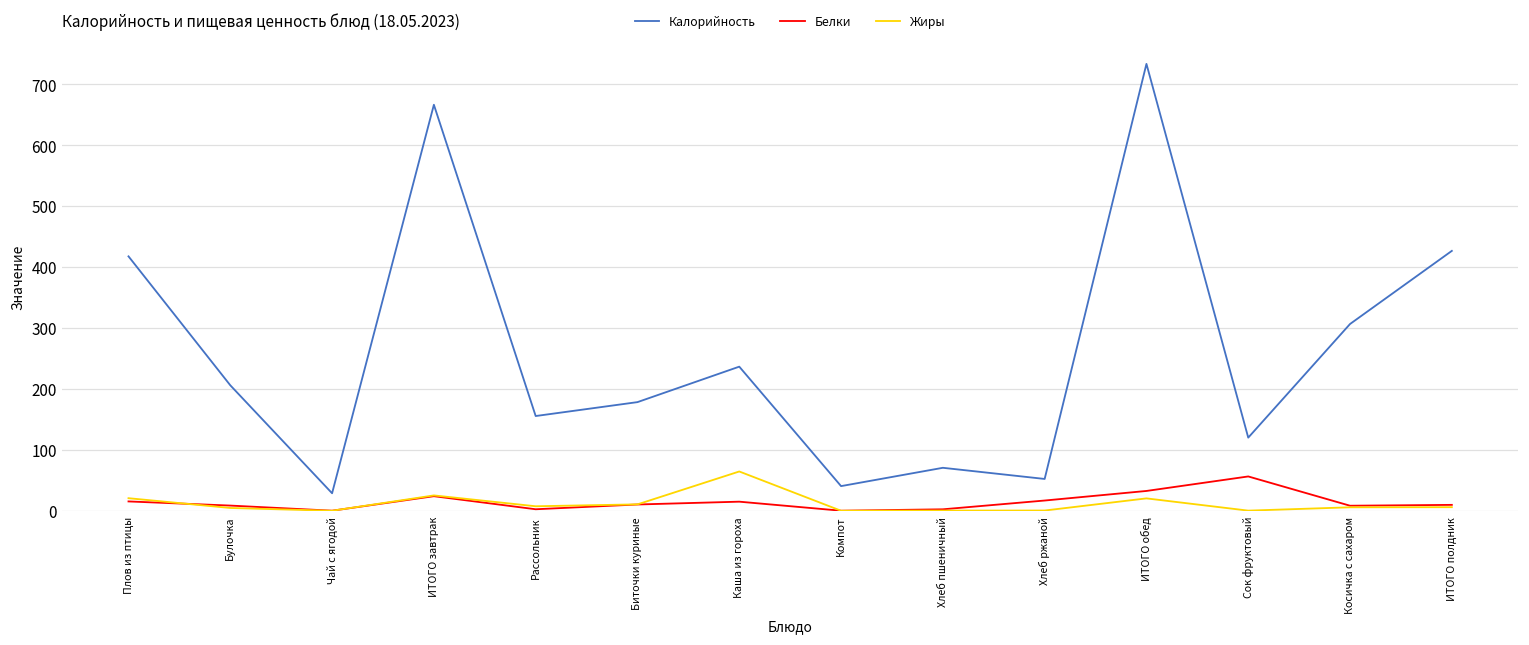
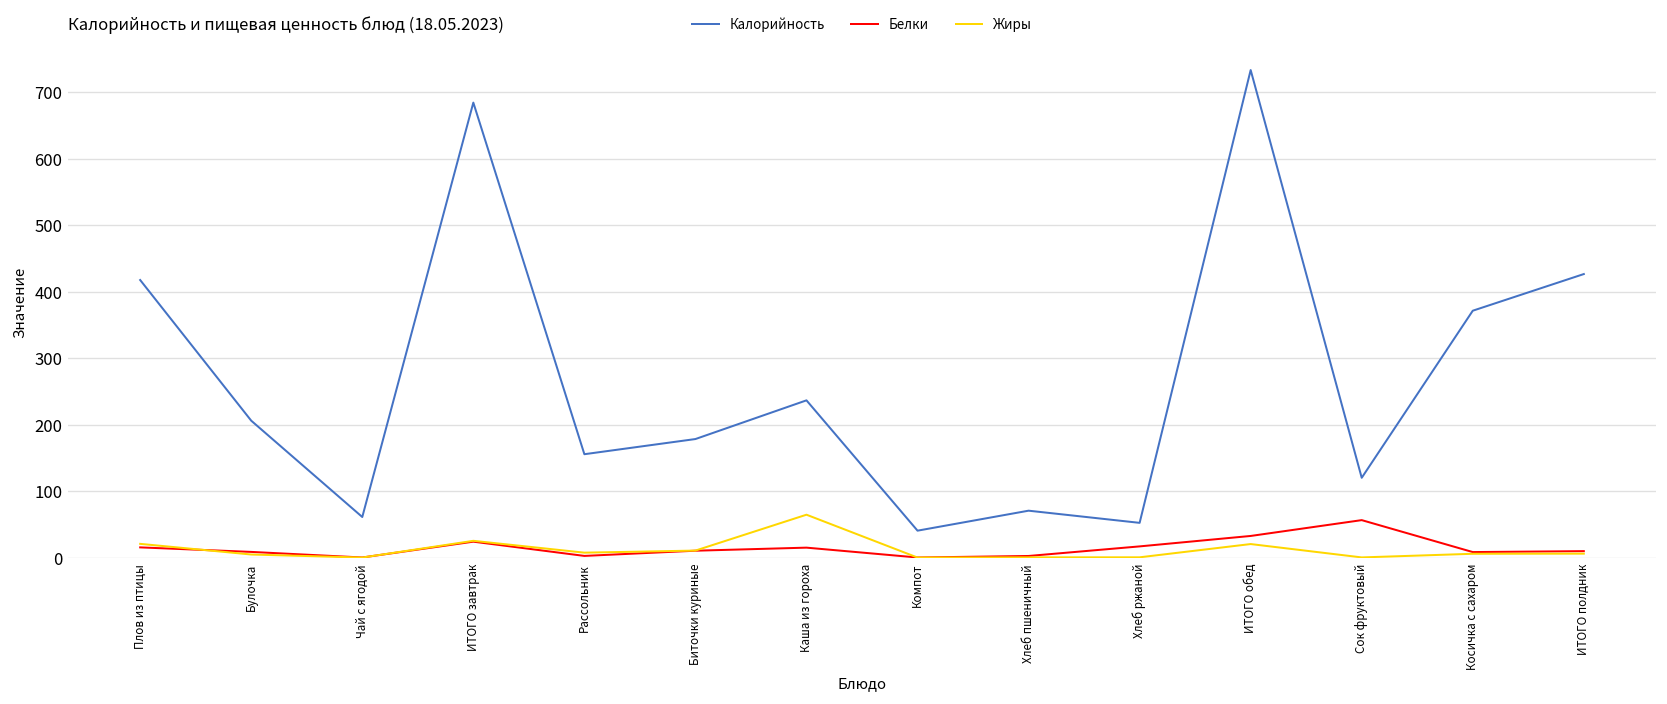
Калорийность, Чай с ягодой: 30 -> 60
Калорийность, ИТОГО завтрак: 670 -> 680
Калорийность, Косичка с сахаром: 310 -> 370
